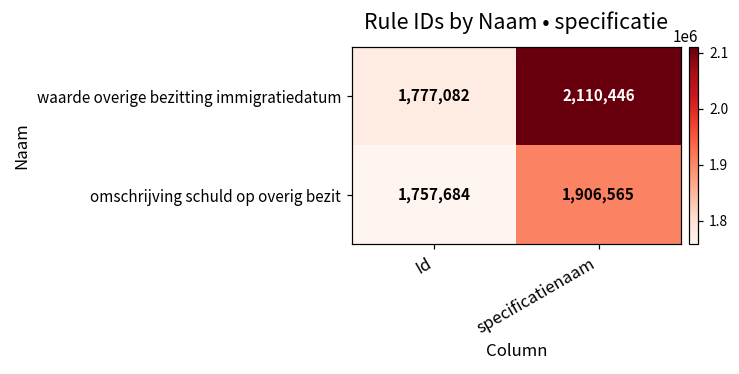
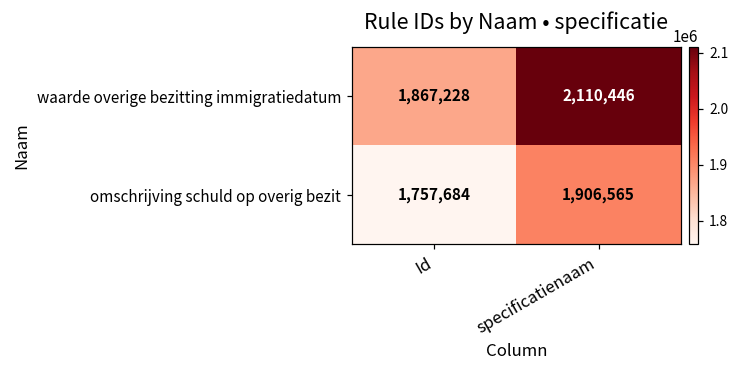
waarde overige bezitting immigratiedatum, Id: 1,777,082 -> 1,867,228
